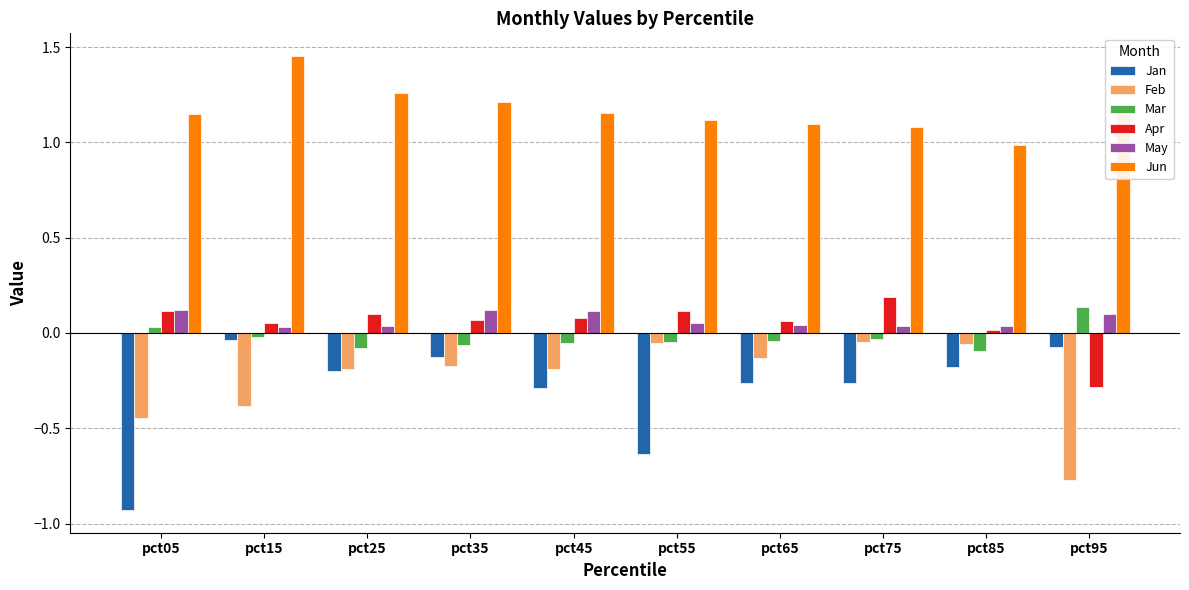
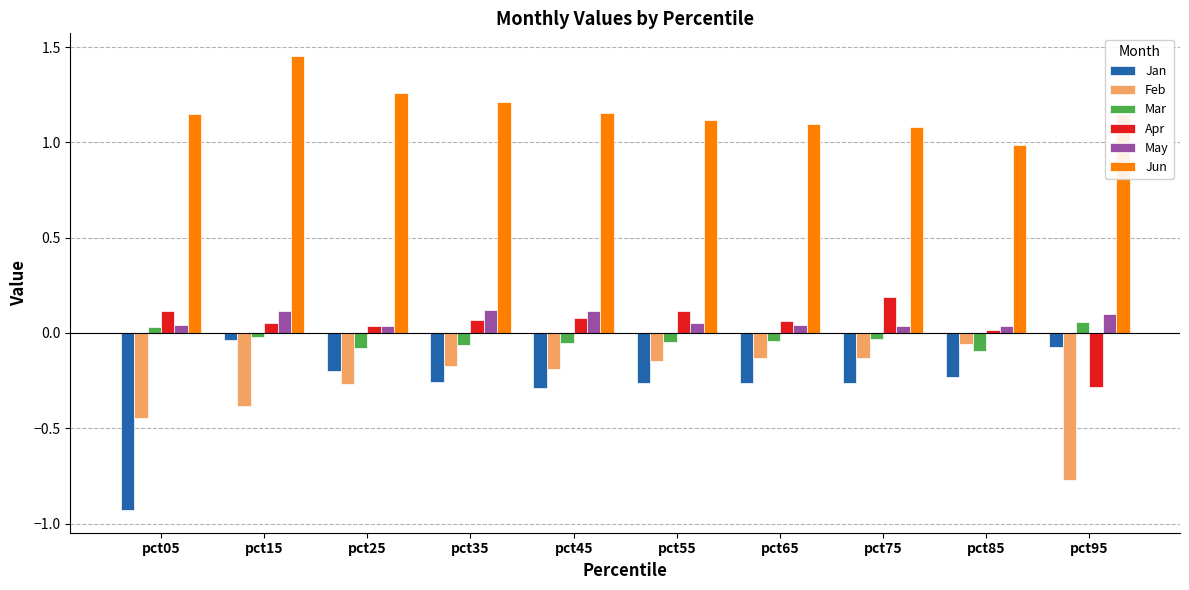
May, pct05: 0.12 -> 0.04
May, pct15: 0.03 -> 0.11
Feb, pct25: -0.19 -> -0.27
Apr, pct25: 0.10 -> 0.04
Jan, pct35: -0.13 -> -0.26
Jan, pct55: -0.63 -> -0.26
Feb, pct55: -0.05 -> -0.15
Feb, pct75: -0.05 -> -0.13
Jan, pct85: -0.18 -> -0.23
Mar, pct95: 0.13 -> 0.06
